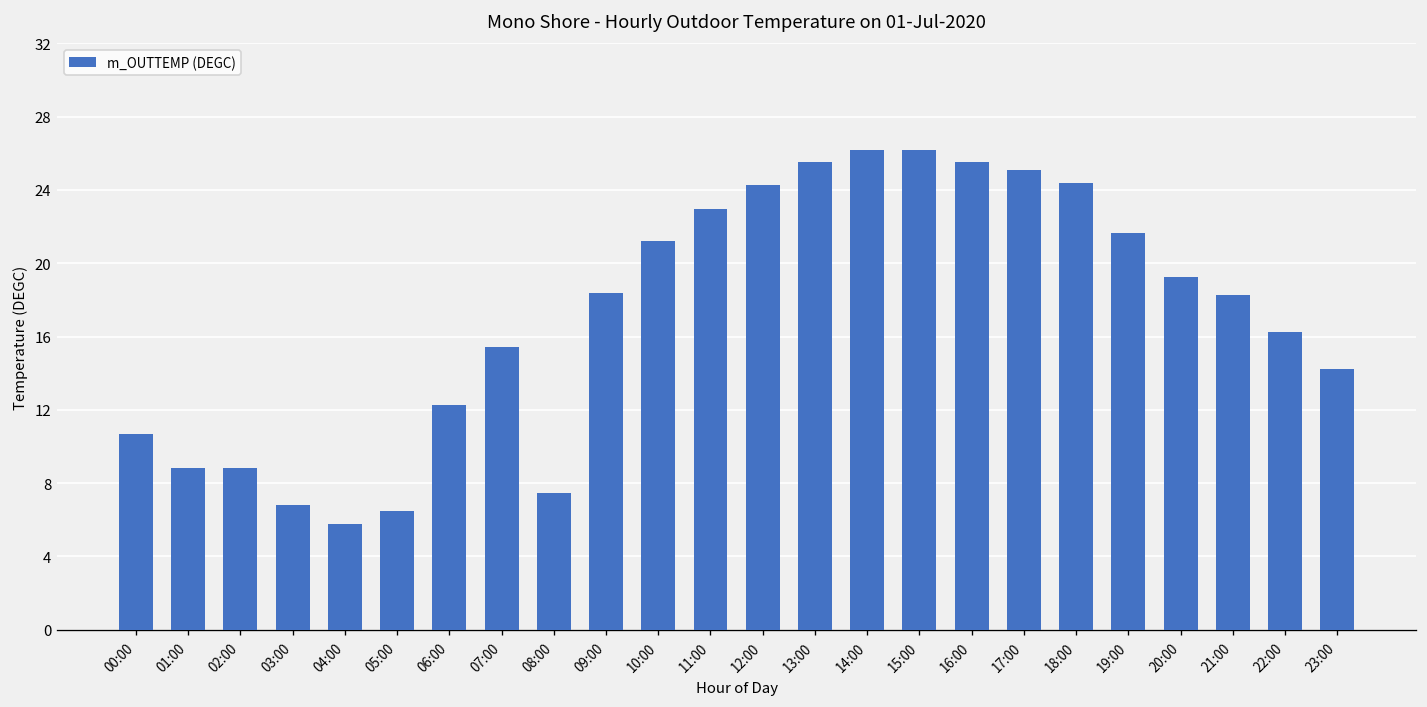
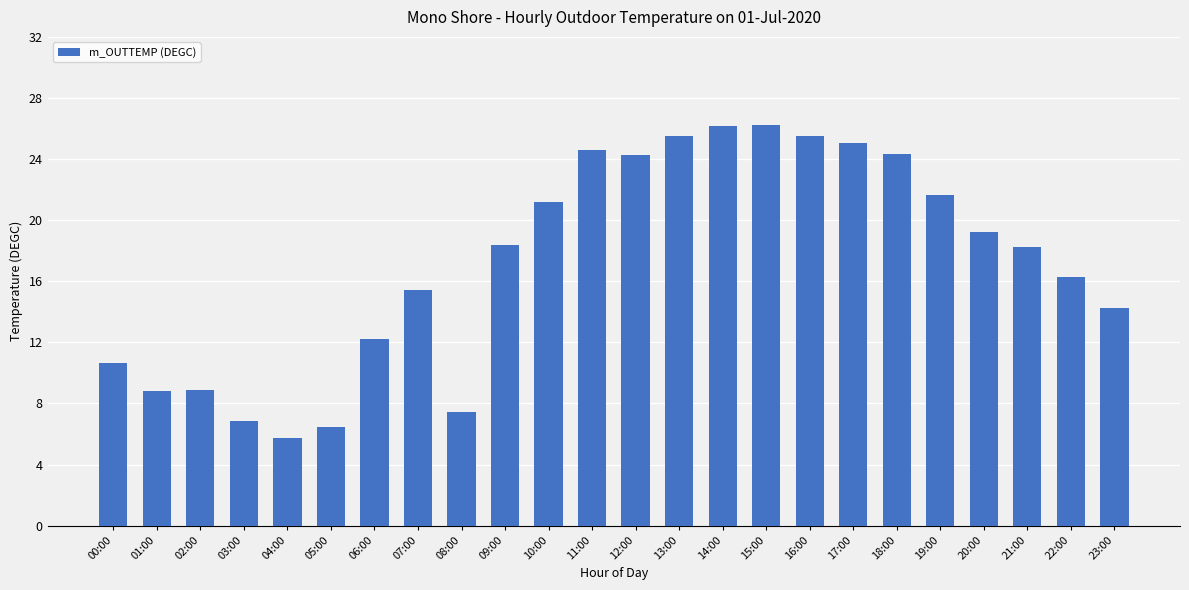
11:00: 23.0 -> 24.6
